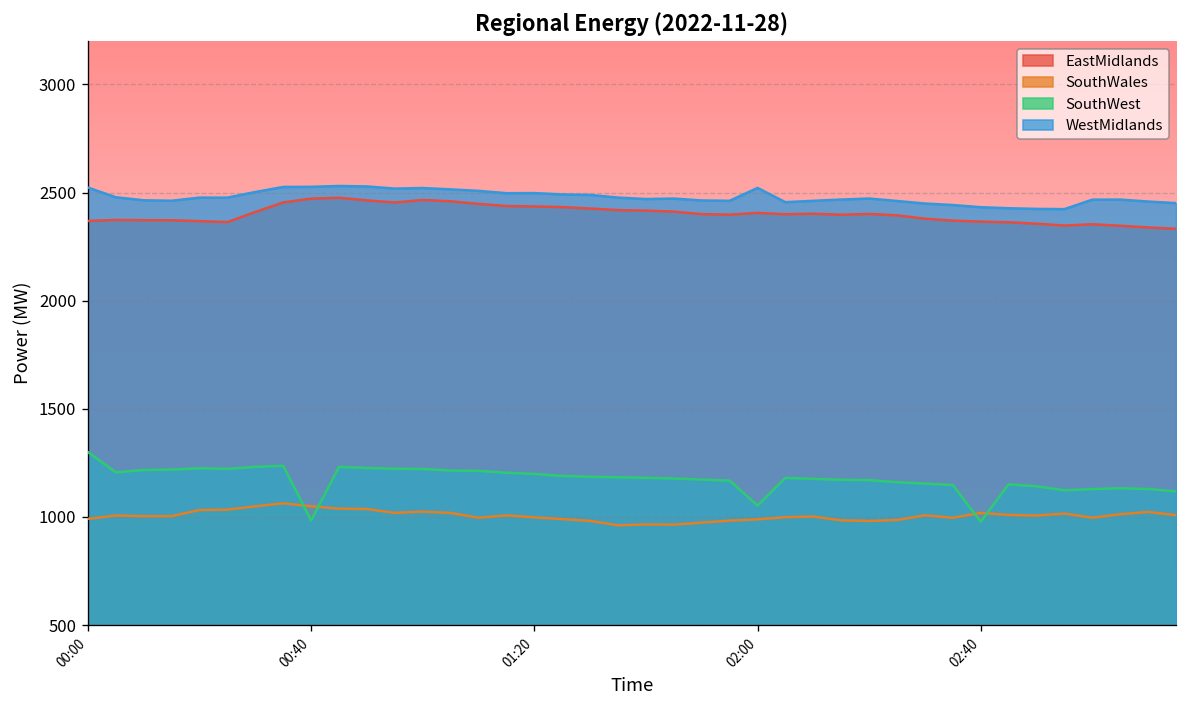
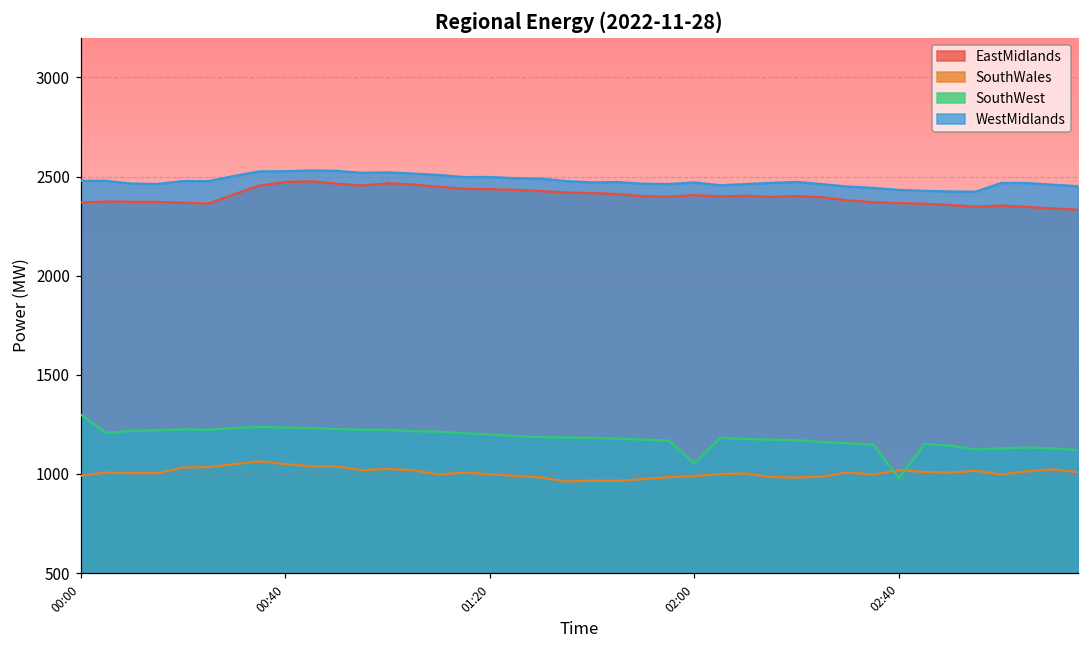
WestMidlands, 00:00: 2520 -> 2480
SouthWest, 00:40: 980 -> 1230
WestMidlands, 02:00: 2520 -> 2470
